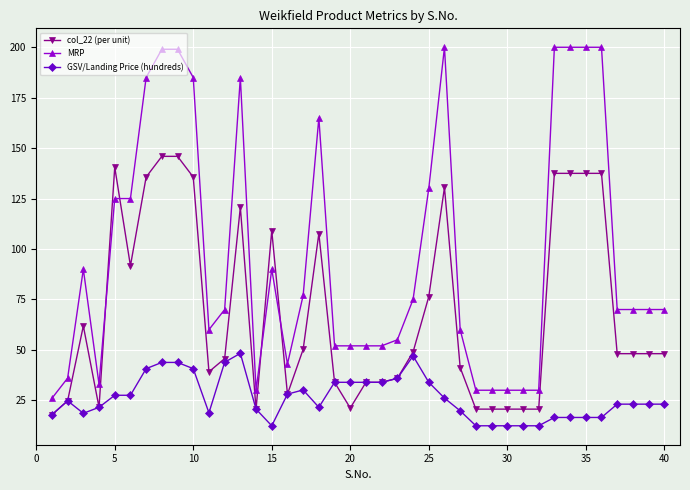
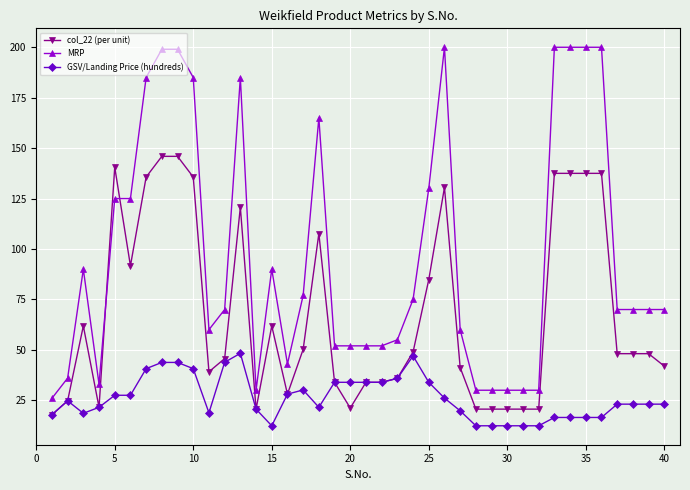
col_22 (per unit), 15: 109 -> 62
col_22 (per unit), 25: 76 -> 85
col_22 (per unit), 40: 48 -> 42
